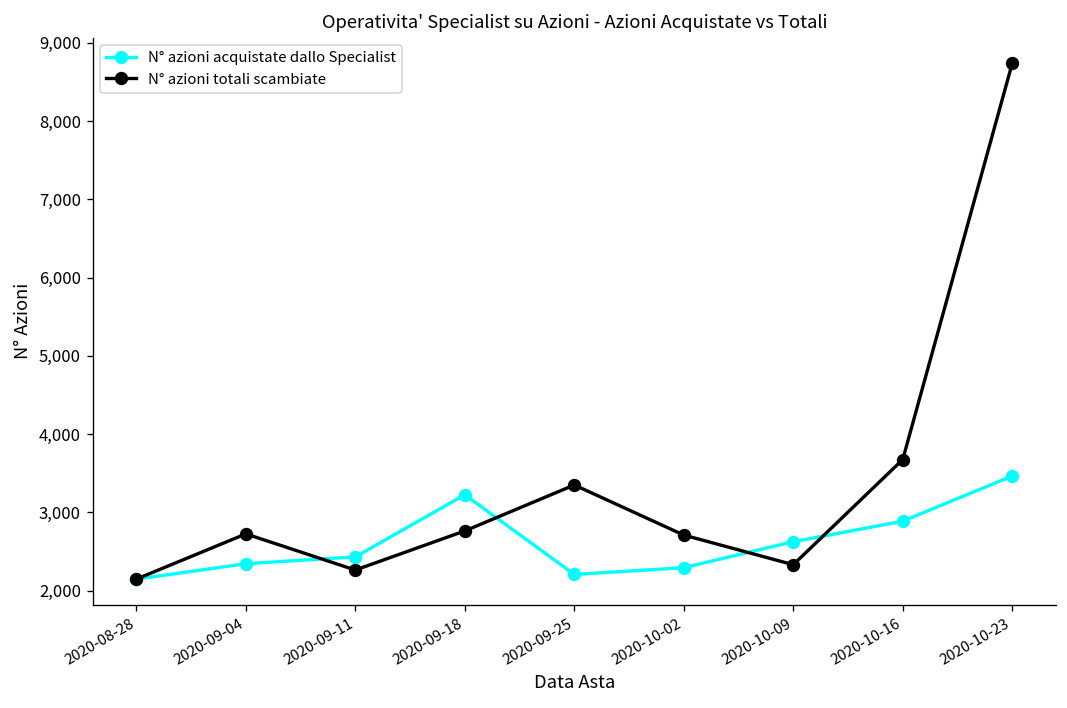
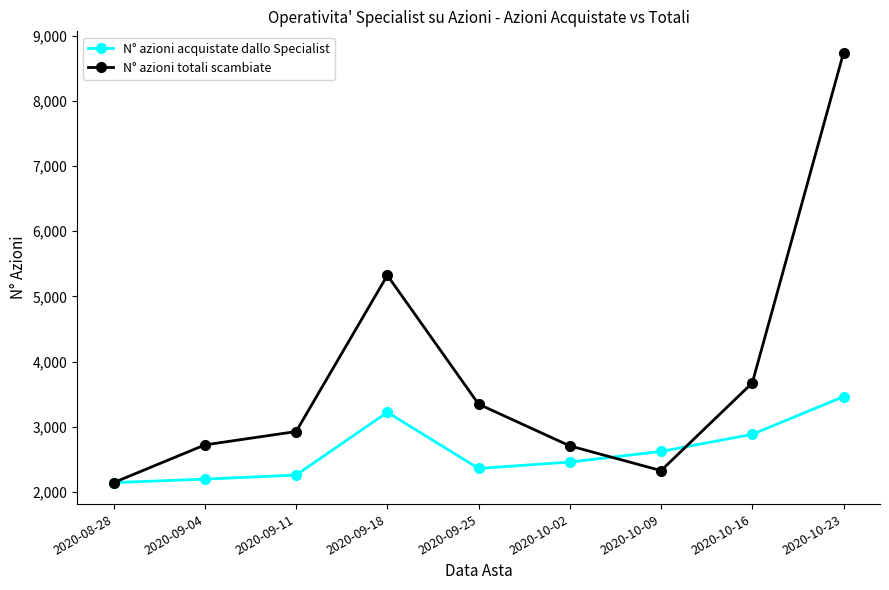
N° azioni acquistate dallo Specialist, 2020-09-04: 2,300 -> 2,200
N° azioni acquistate dallo Specialist, 2020-09-11: 2,400 -> 2,300
N° azioni totali scambiate, 2020-09-11: 2,300 -> 2,900
N° azioni totali scambiate, 2020-09-18: 2,800 -> 5,300
N° azioni acquistate dallo Specialist, 2020-09-25: 2,200 -> 2,400
N° azioni acquistate dallo Specialist, 2020-10-02: 2,300 -> 2,500
